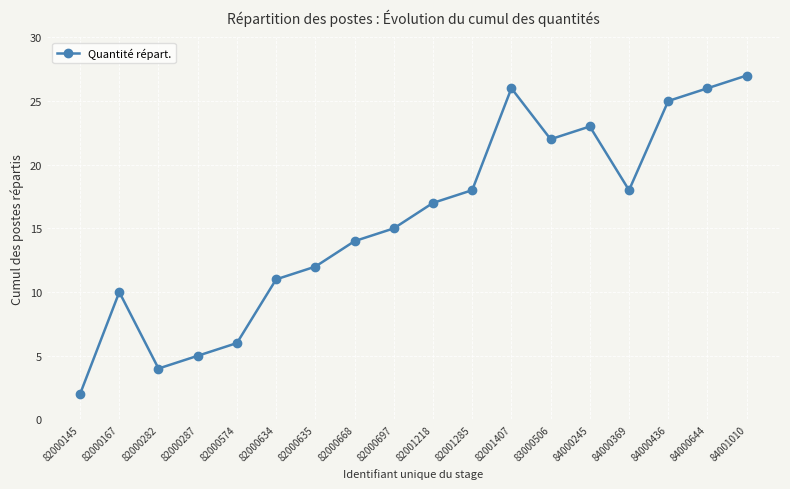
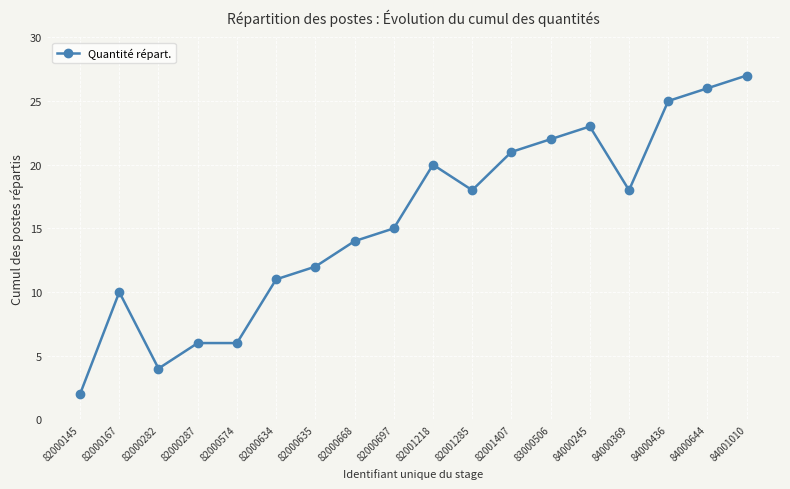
82000287: 5 -> 6
82001218: 17 -> 20
82001407: 26 -> 21
